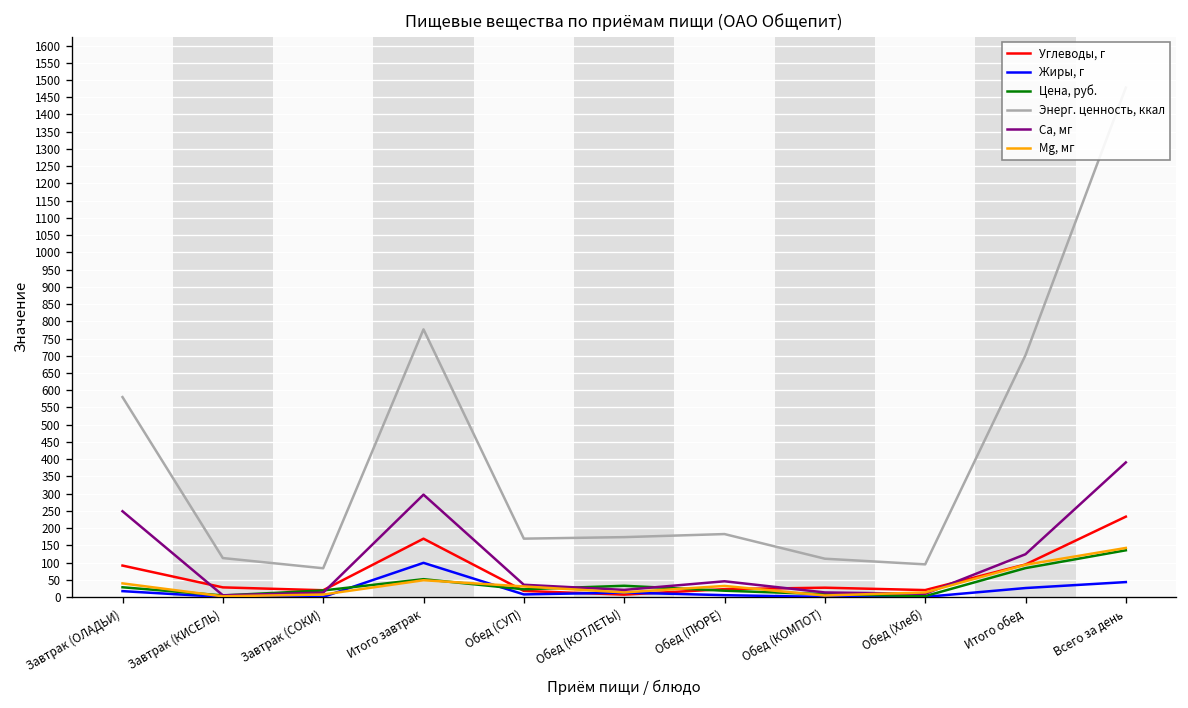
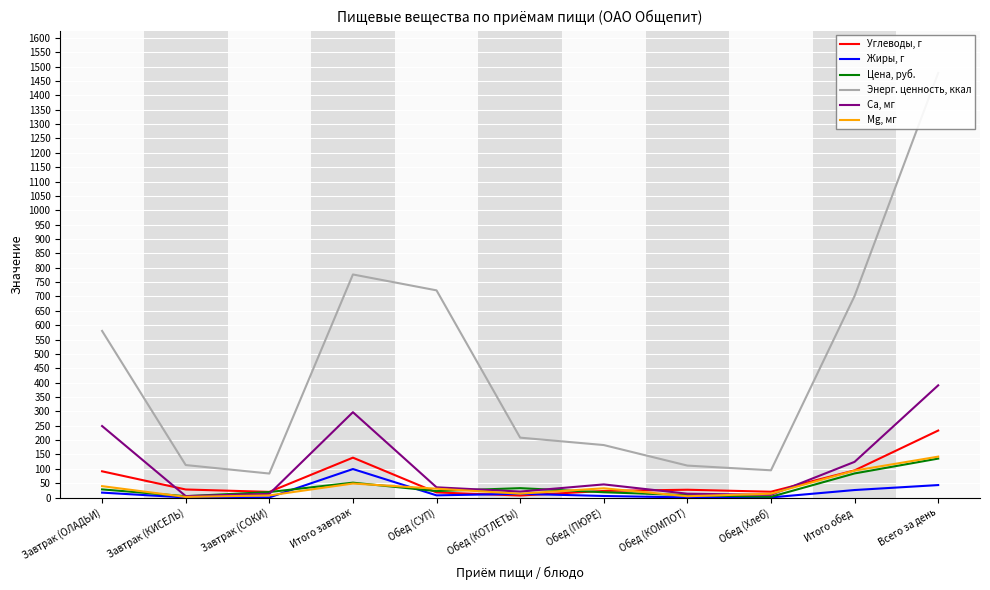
Углеводы, г, Итого завтрак: 170 -> 140
Энерг. ценность, ккал, Обед (СУП): 170 -> 720
Энерг. ценность, ккал, Обед (КОТЛЕТЫ): 170 -> 210
